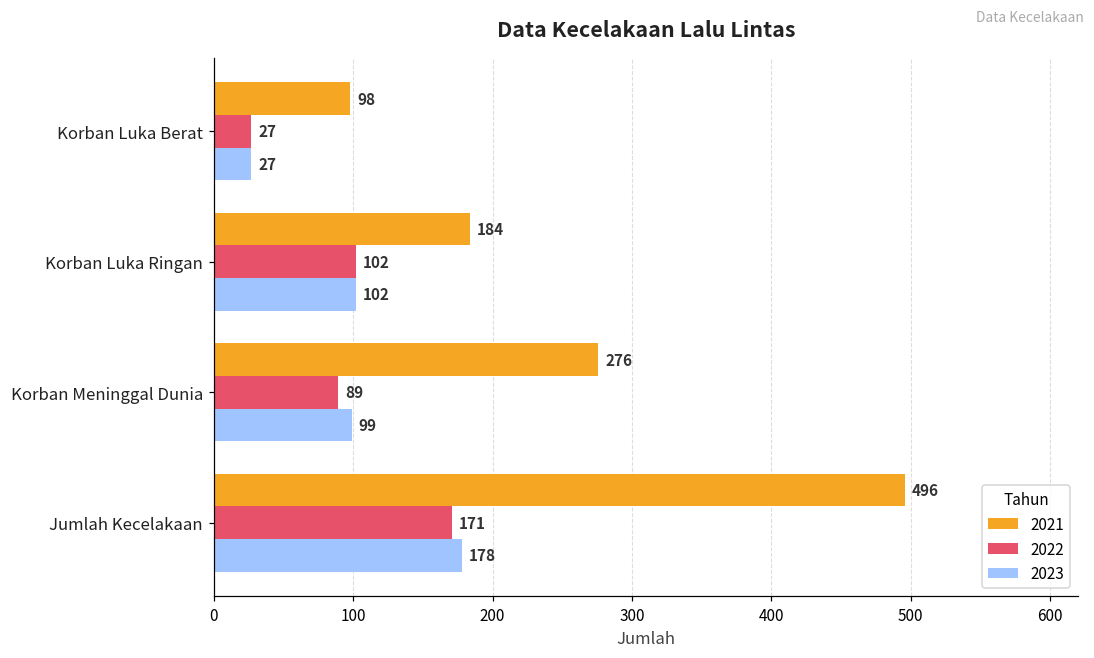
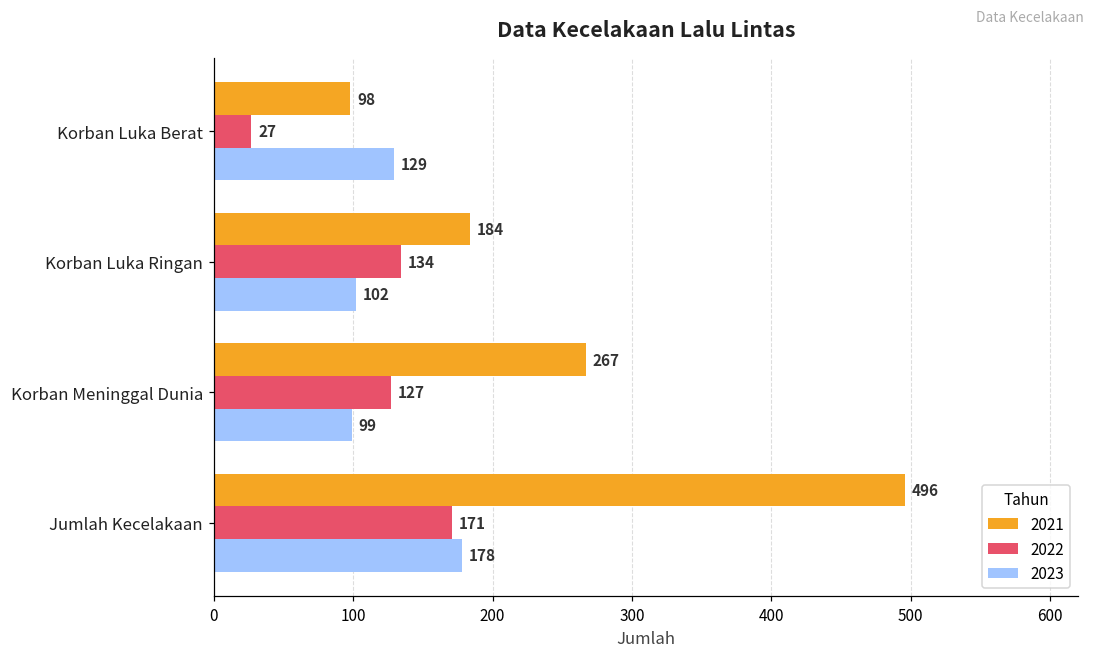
2023, Korban Luka Berat: 27 -> 129
2022, Korban Luka Ringan: 102 -> 134
2021, Korban Meninggal Dunia: 276 -> 267
2022, Korban Meninggal Dunia: 89 -> 127
